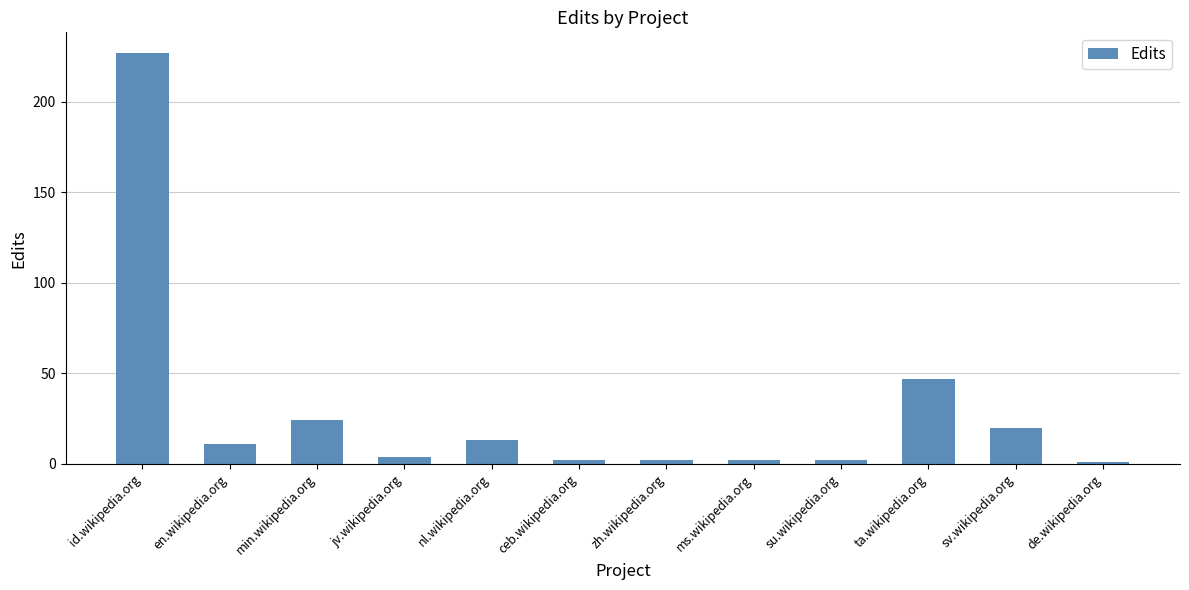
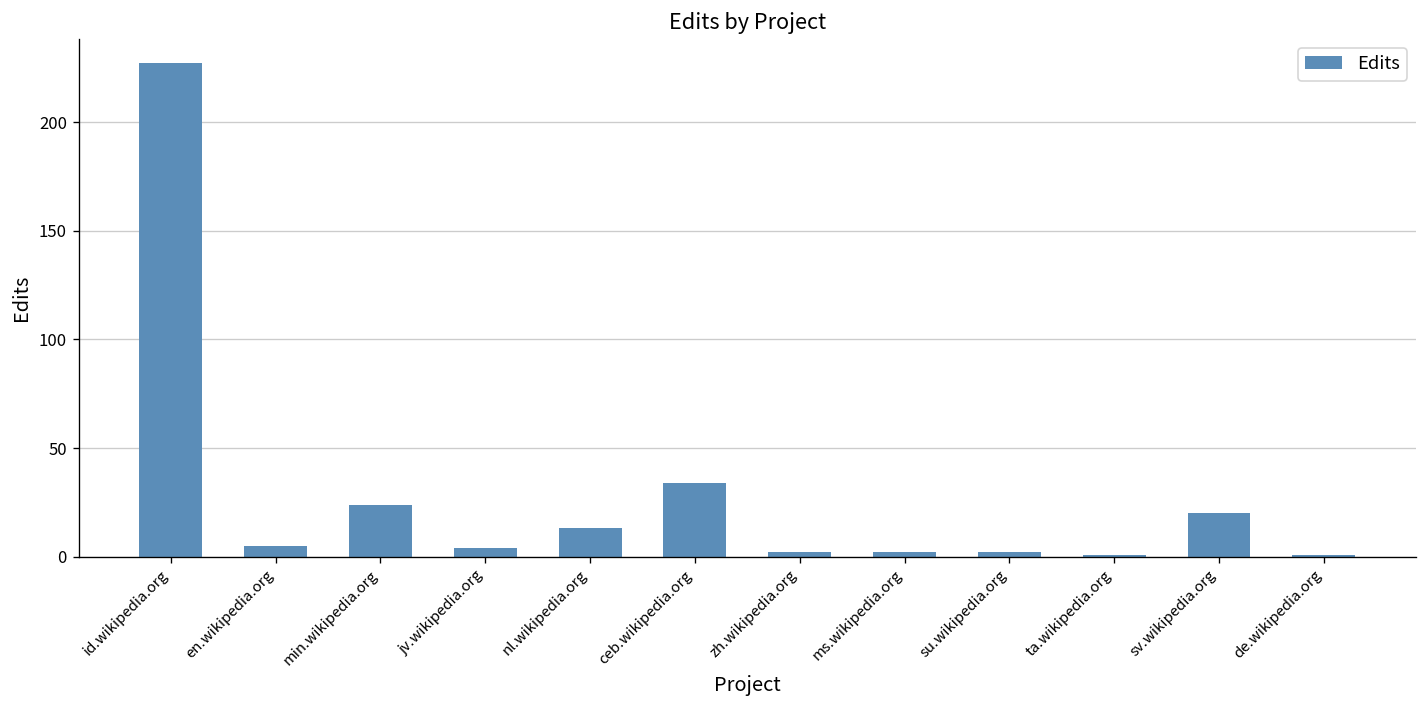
en.wikipedia.org: 11 -> 5
ceb.wikipedia.org: 2 -> 34
ta.wikipedia.org: 47 -> 1
